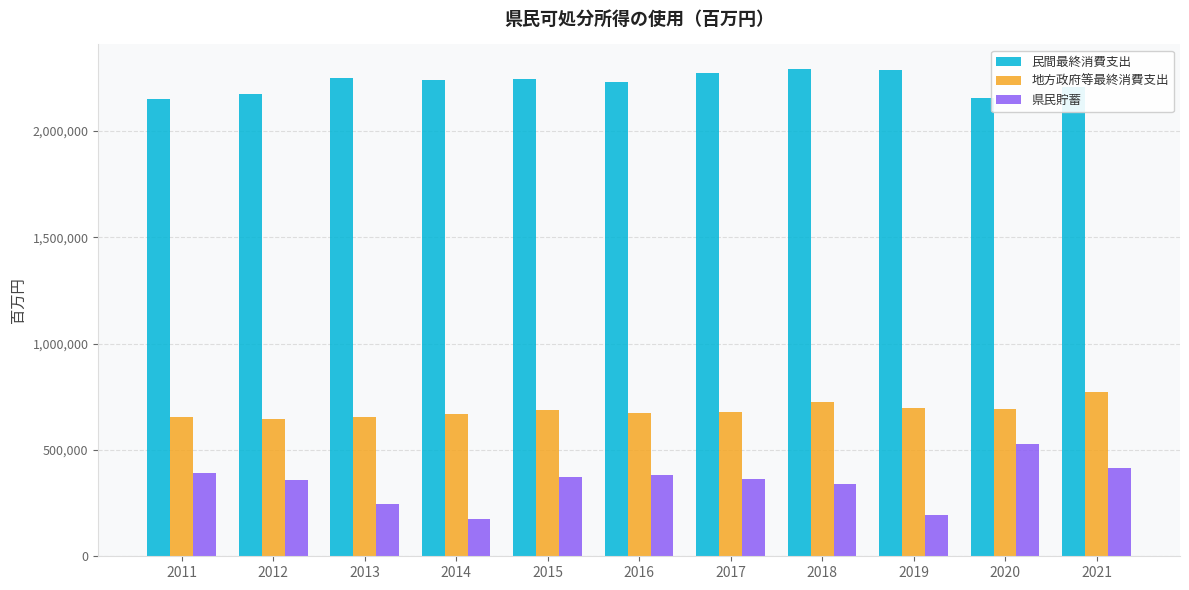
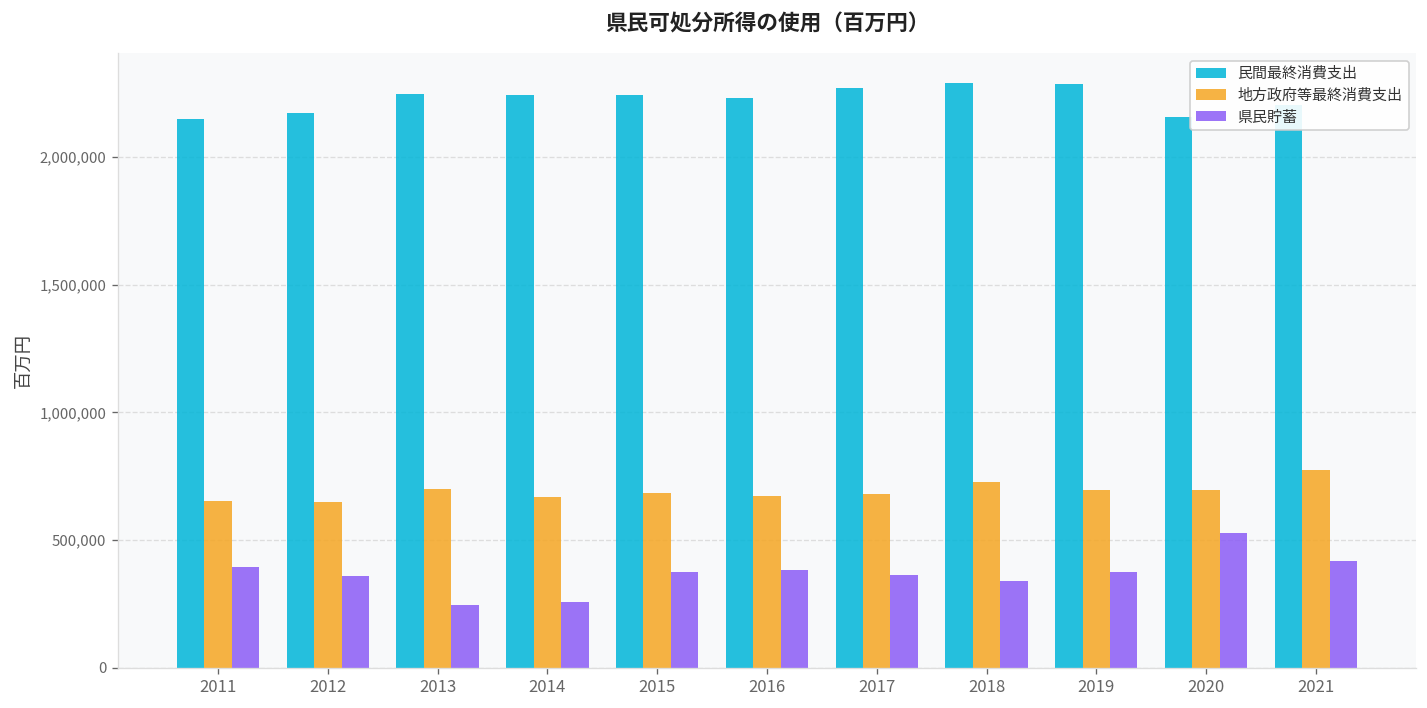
地方政府等最終消費支出, 2013: 660,000 -> 700,000
県民貯蓄, 2014: 180,000 -> 260,000
県民貯蓄, 2019: 190,000 -> 370,000
